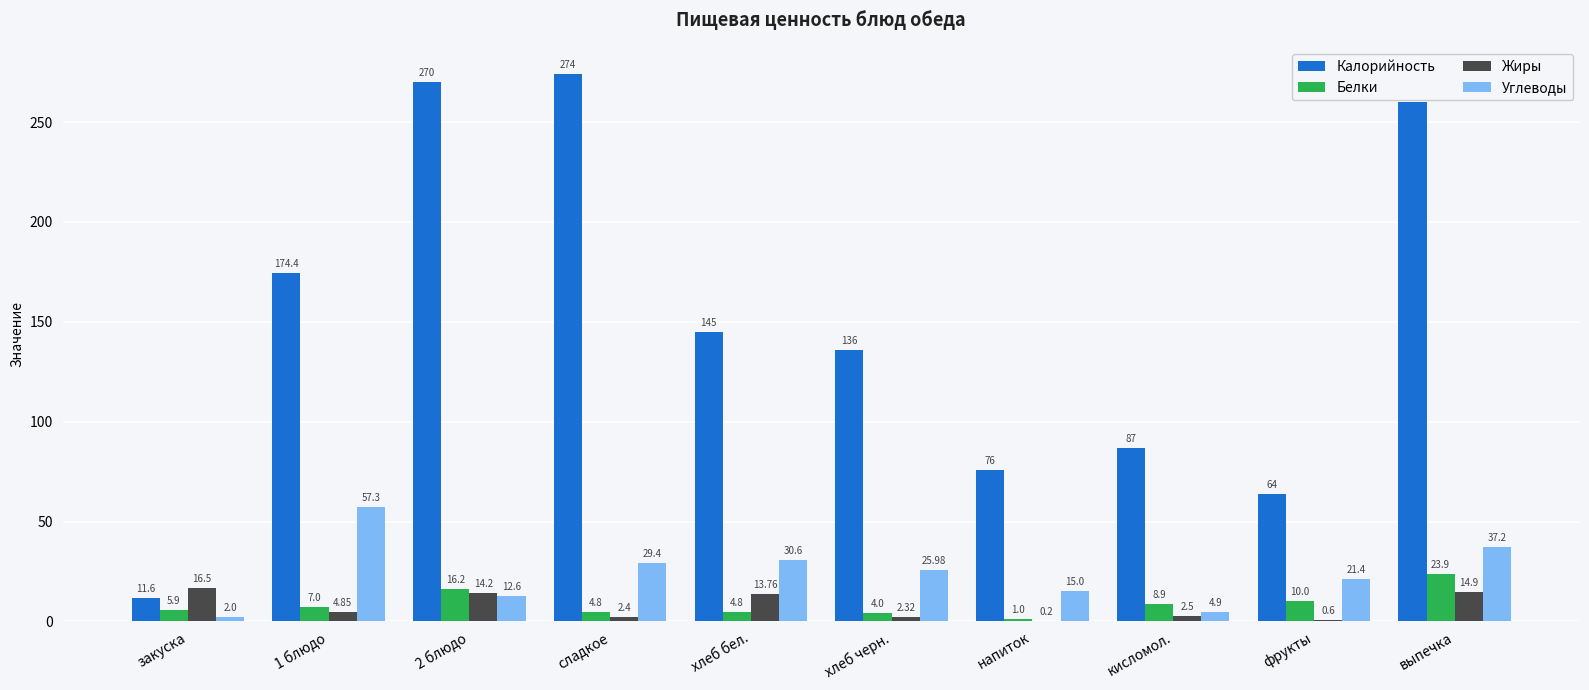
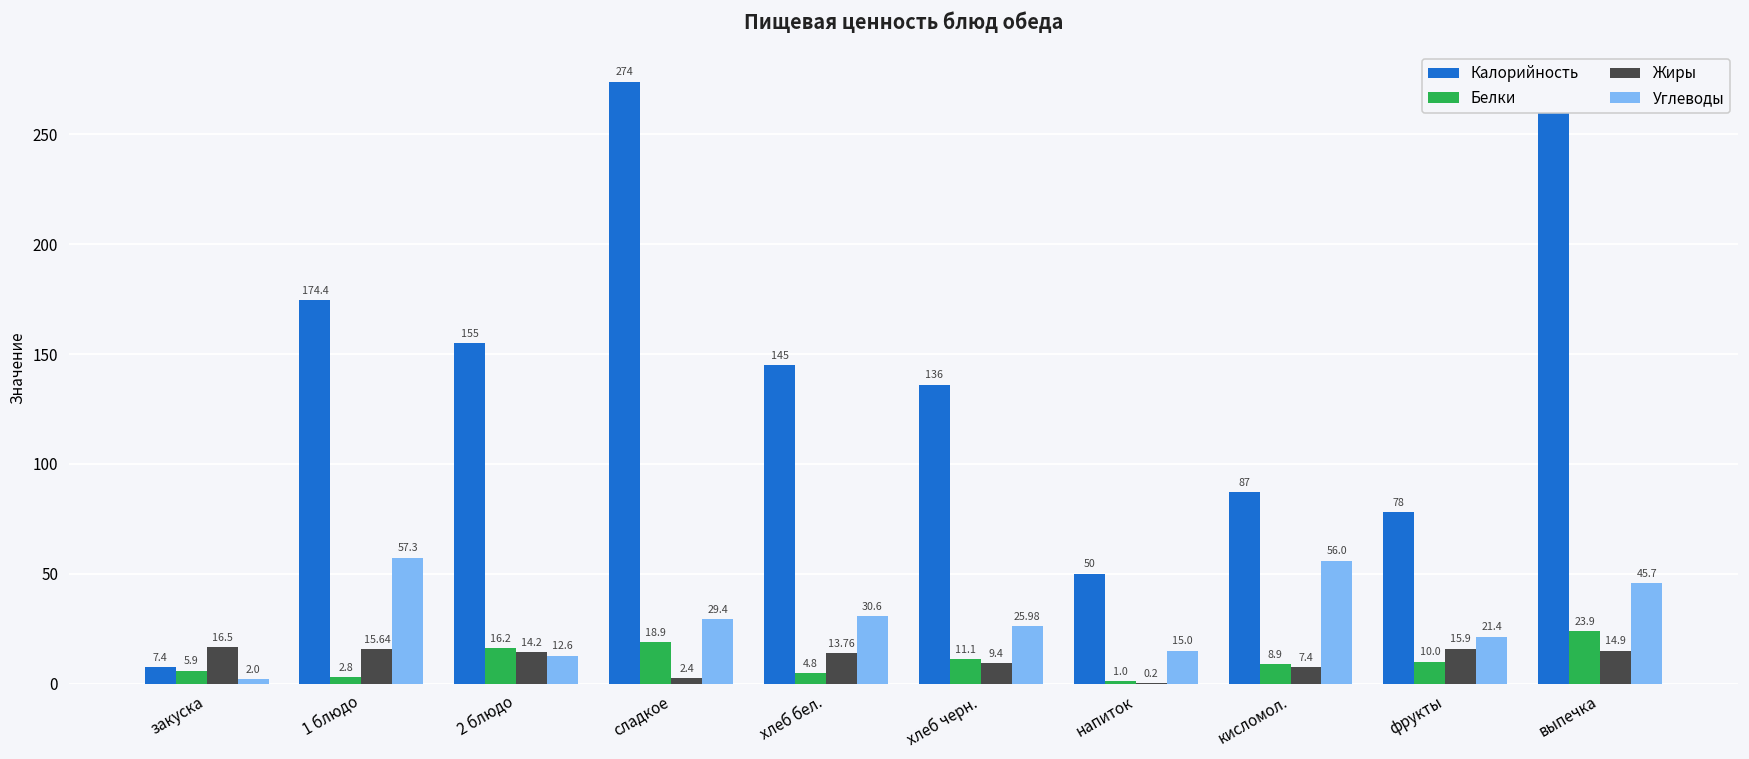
Калорийность, закуска: 11.6 -> 7.4
Белки, 1 блюдо: 7.0 -> 2.8
Жиры, 1 блюдо: 4.85 -> 15.64
Калорийность, 2 блюдо: 270 -> 155
Белки, сладкое: 4.8 -> 18.9
Белки, хлеб черн.: 4.0 -> 11.1
Жиры, хлеб черн.: 2.32 -> 9.4
Калорийность, напиток: 76 -> 50
Жиры, кисломол.: 2.5 -> 7.4
Углеводы, кисломол.: 4.9 -> 56.0
Калорийность, фрукты: 64 -> 78
Жиры, фрукты: 0.6 -> 15.9
Углеводы, выпечка: 37.2 -> 45.7
